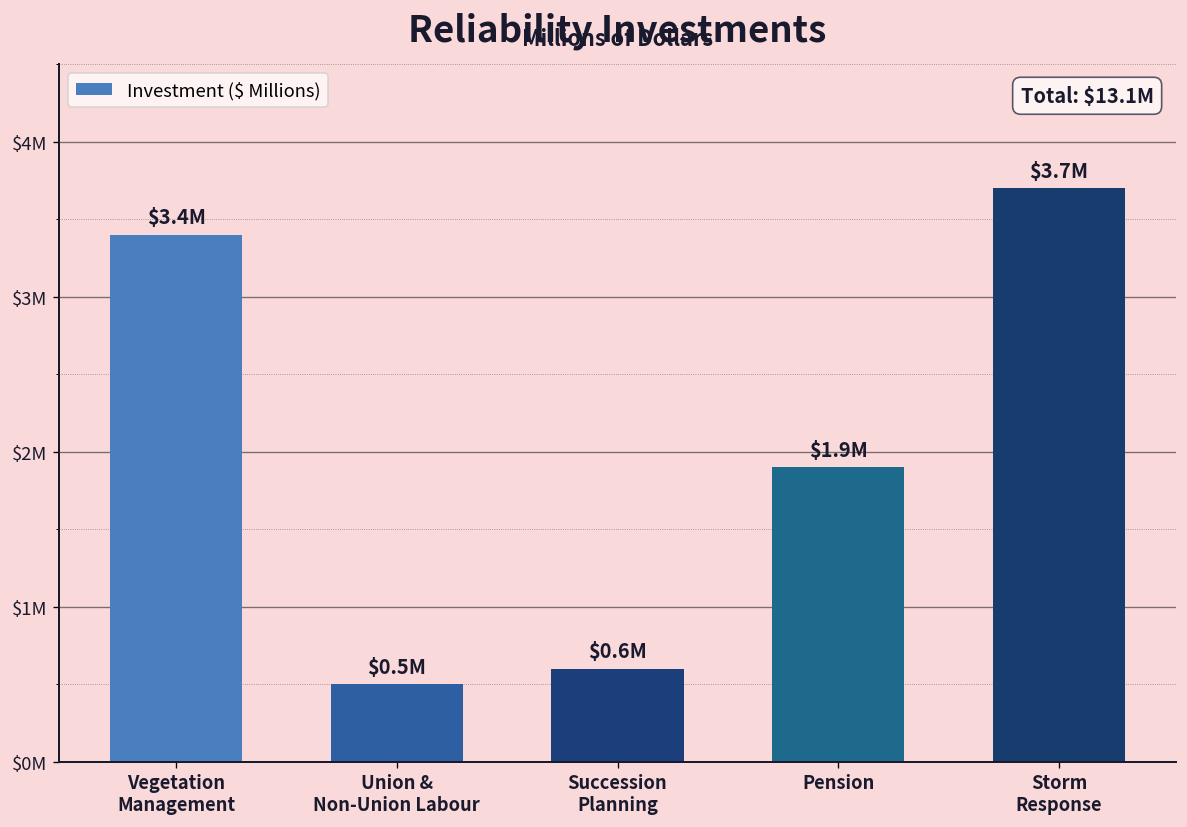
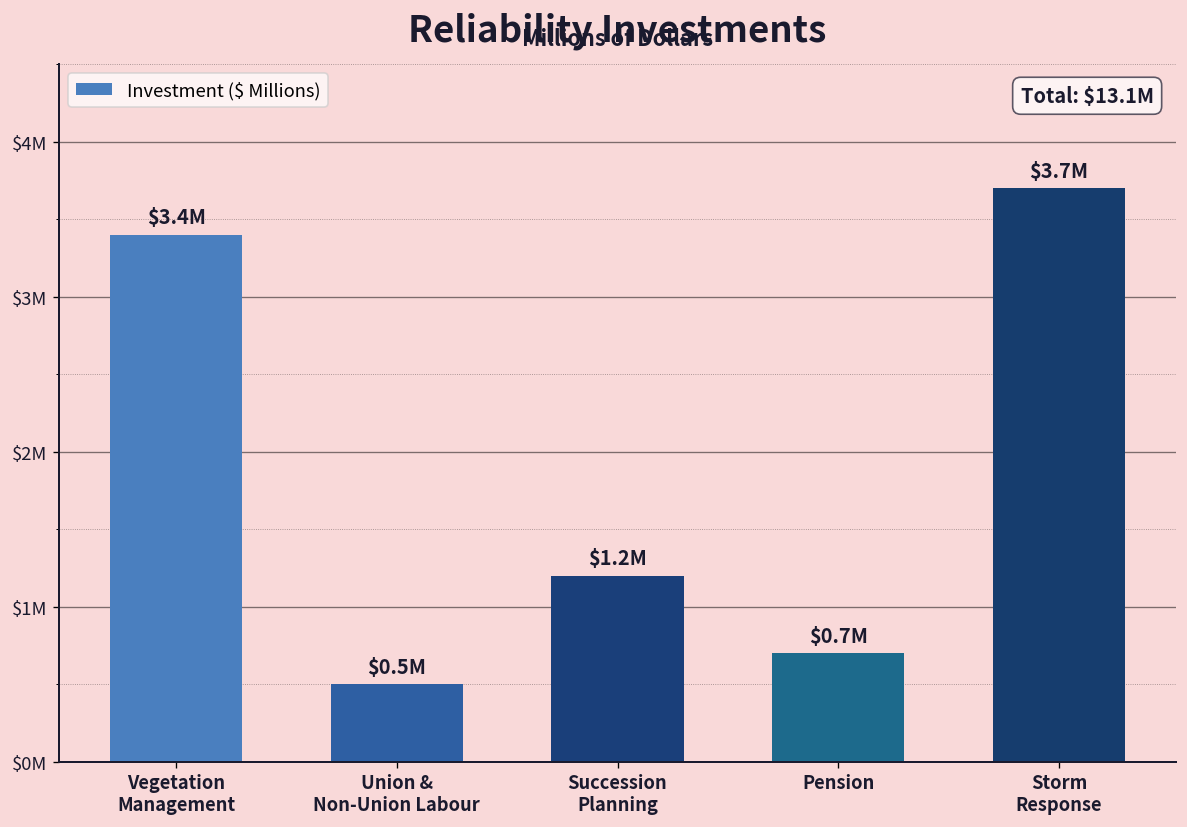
Succession Planning: $0.6M -> $1.2M
Pension: $1.9M -> $0.7M
